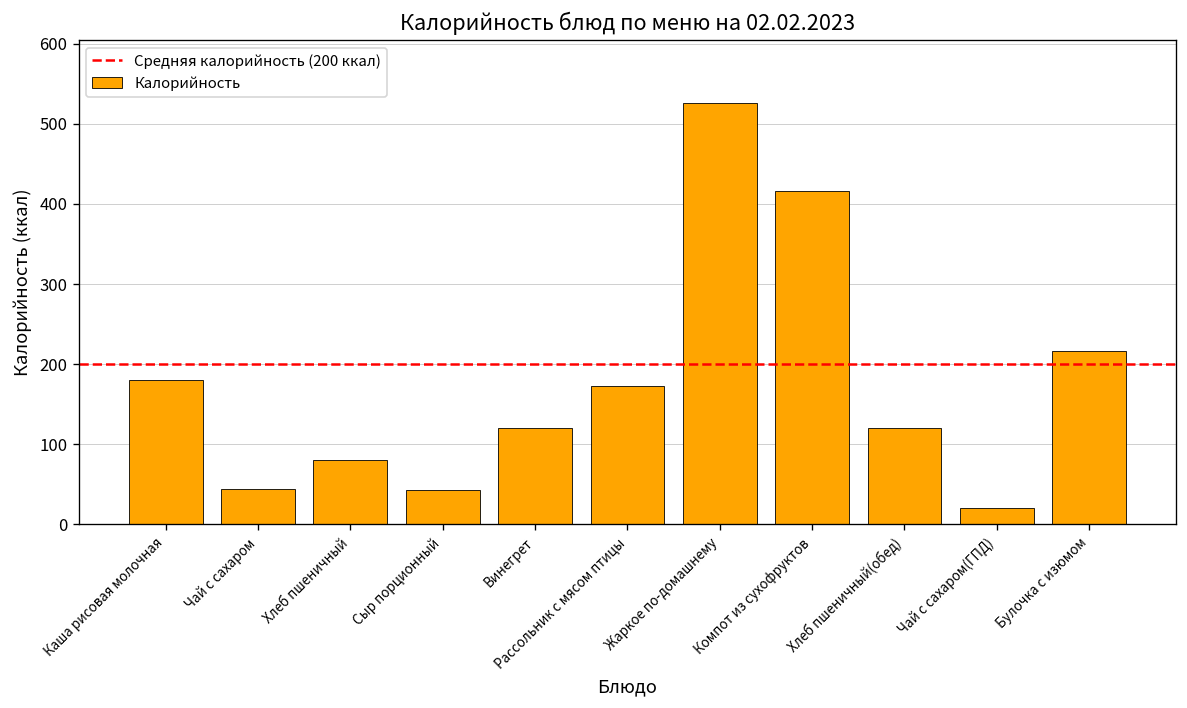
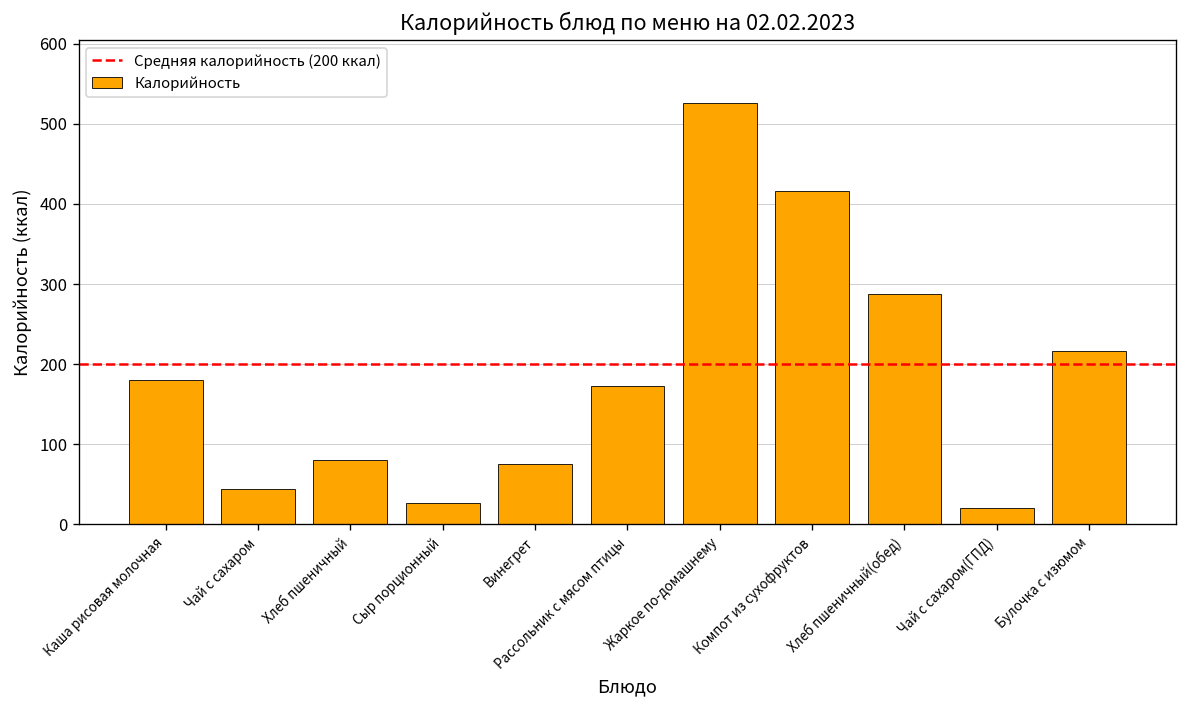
Сыр порционный: 40 -> 30
Винегрет: 120 -> 80
Хлеб пшеничный(обед): 120 -> 290
